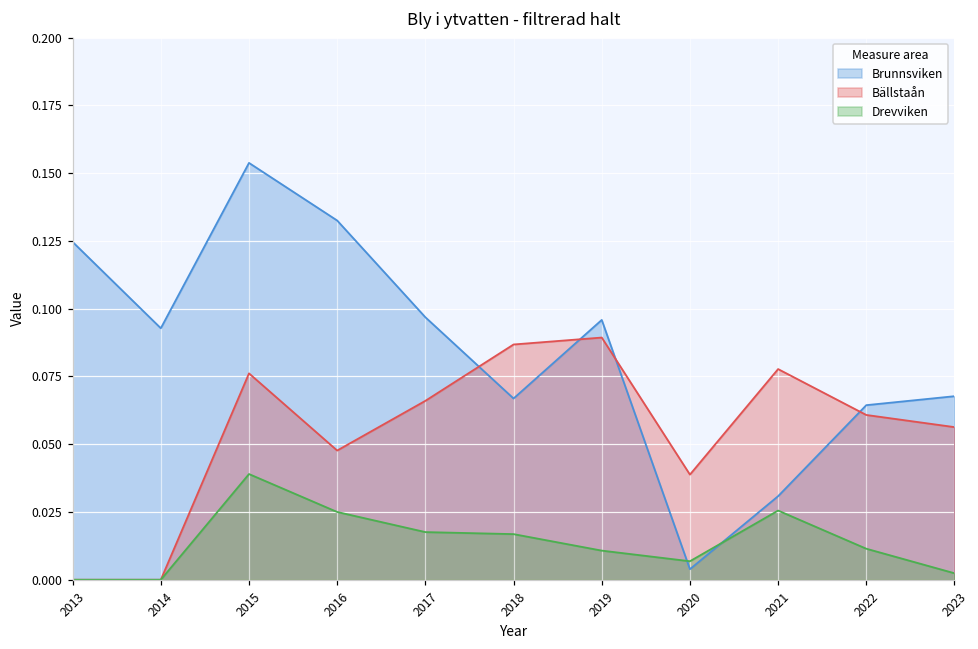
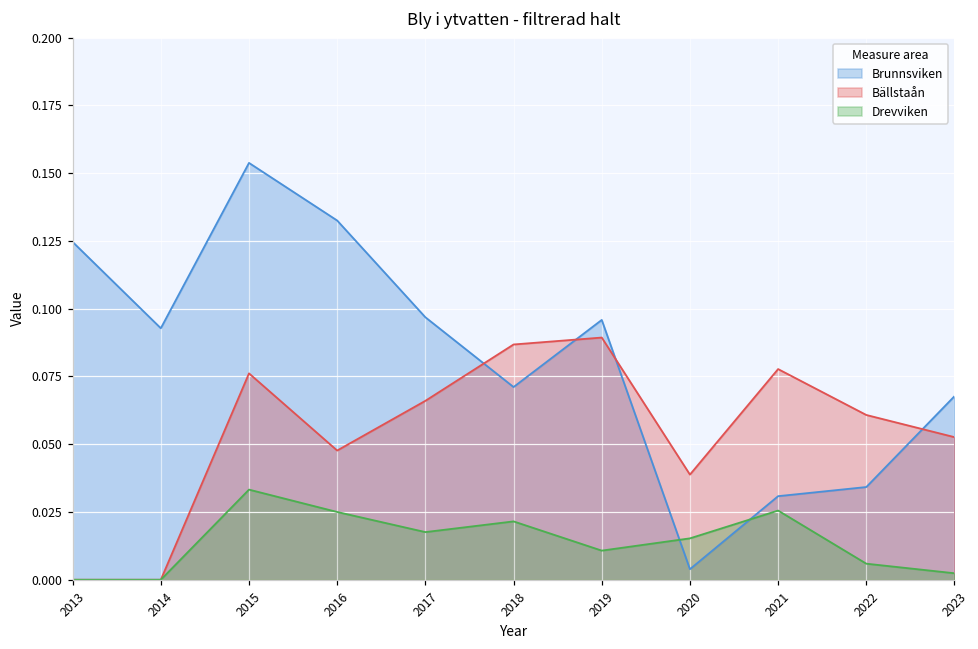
Drevviken, 2015: 0.039 -> 0.033
Brunnsviken, 2018: 0.067 -> 0.071
Drevviken, 2018: 0.017 -> 0.022
Drevviken, 2020: 0.007 -> 0.015
Brunnsviken, 2022: 0.064 -> 0.034
Drevviken, 2022: 0.011 -> 0.006
Bällstaån, 2023: 0.056 -> 0.053
